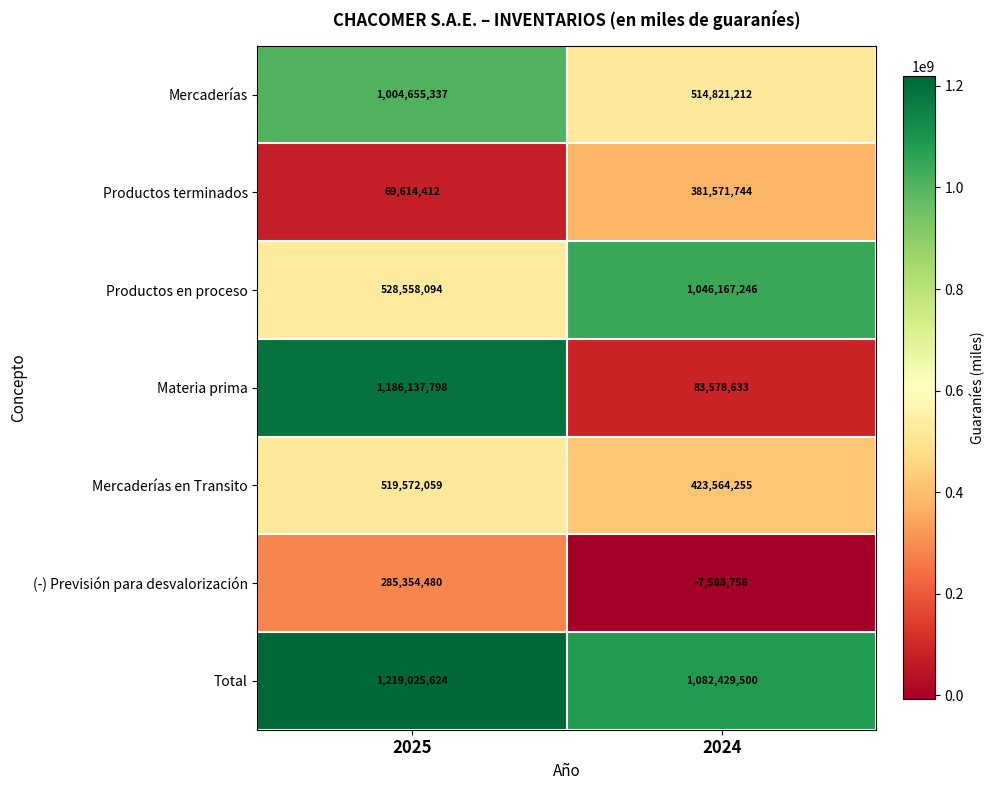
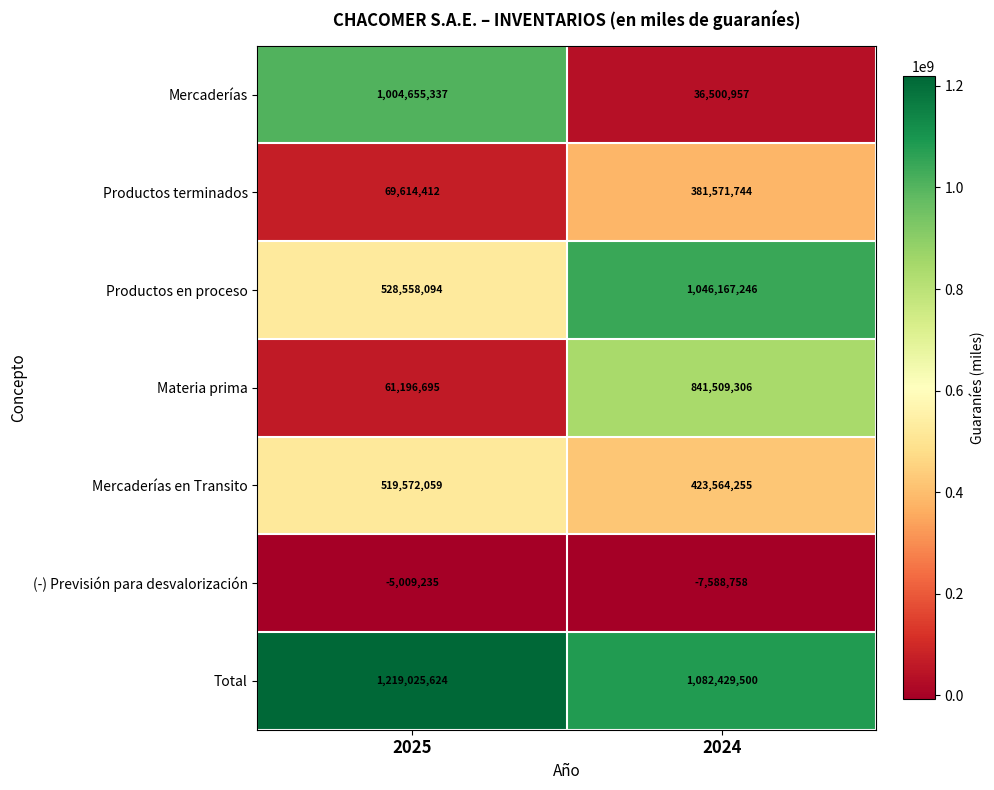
Mercaderías, 2024: 514,821,212 -> 36,500,957
Materia prima, 2025: 1,186,137,798 -> 61,196,695
Materia prima, 2024: 83,578,633 -> 841,509,306
(-) Previsión para desvalorización, 2025: 285,354,480 -> -5,009,235
